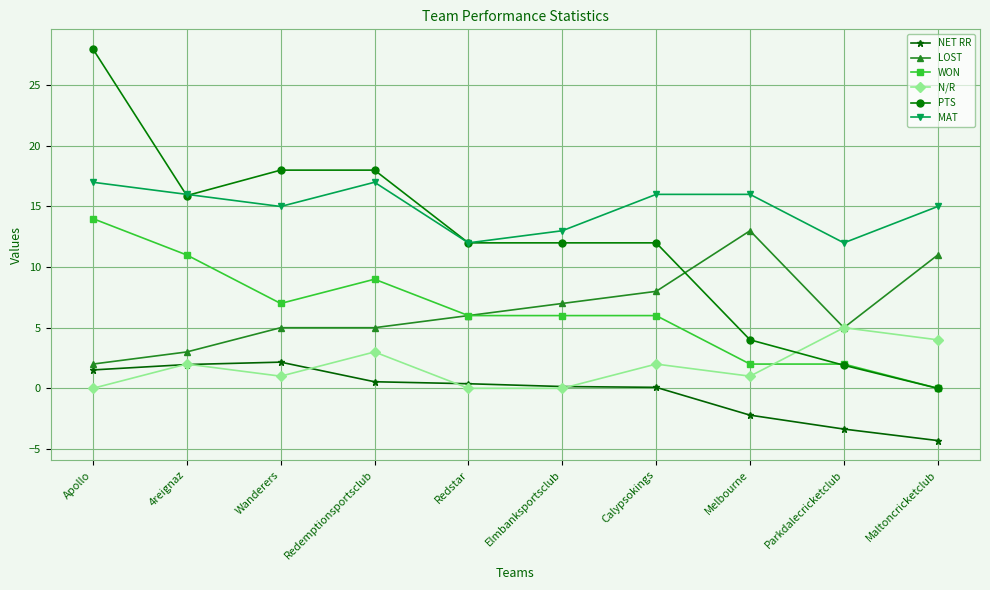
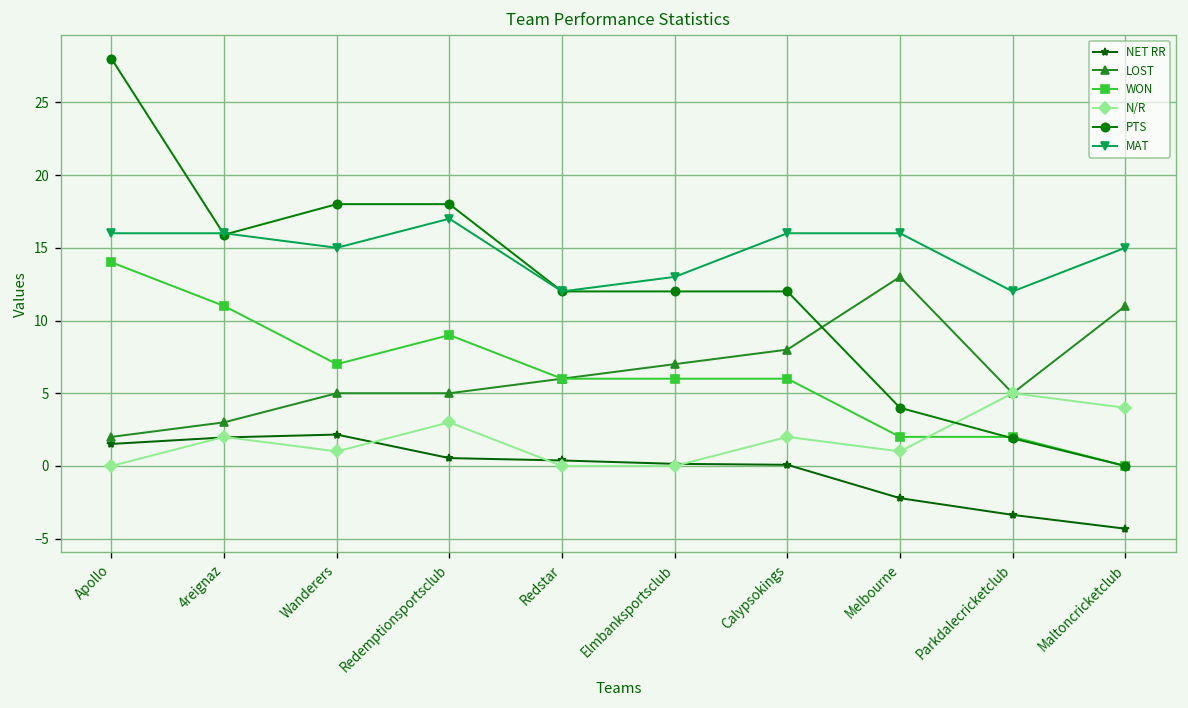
MAT, Apollo: 17 -> 16
